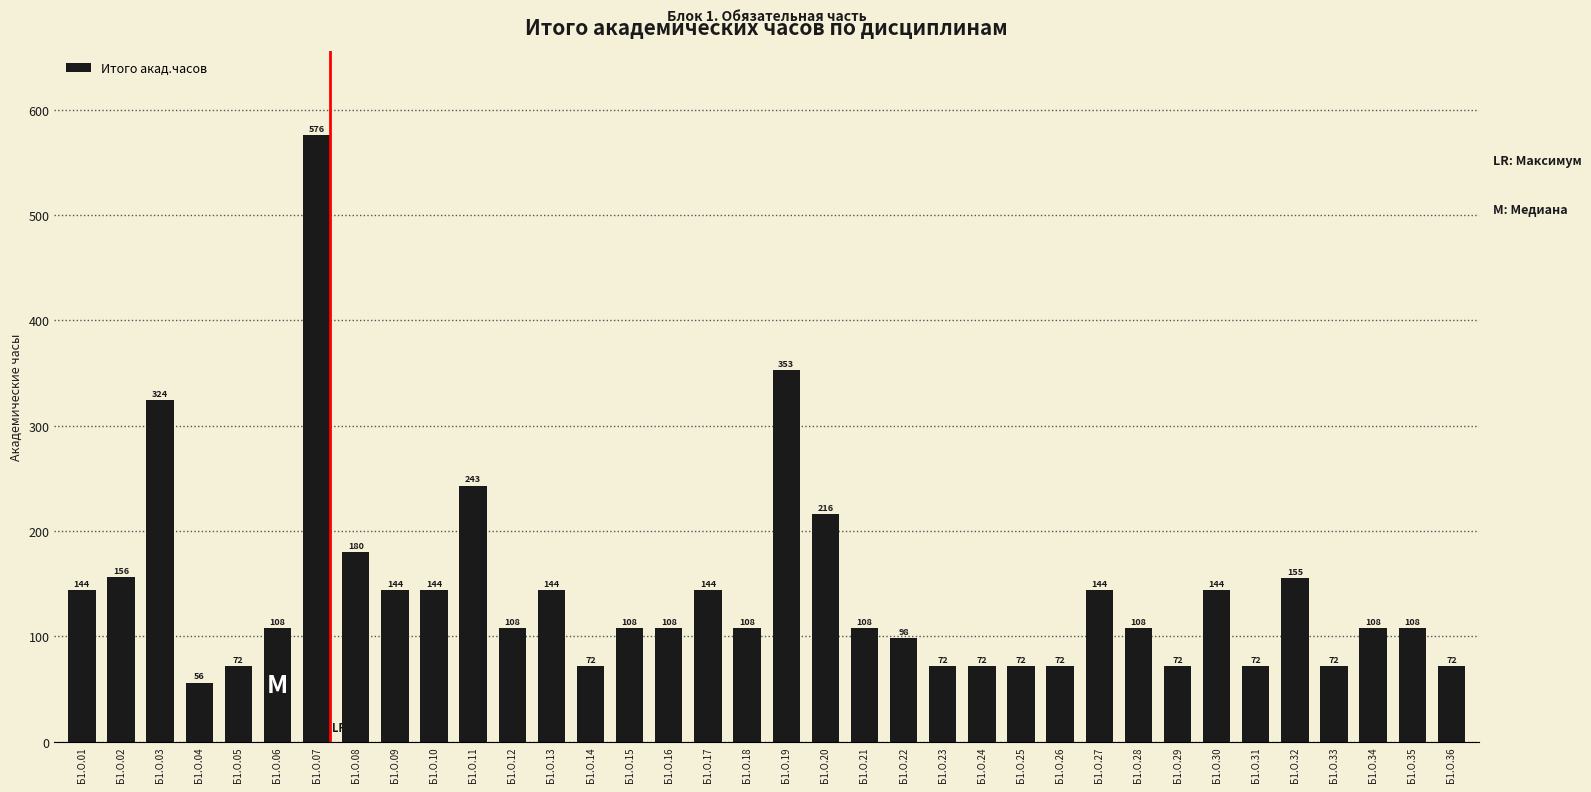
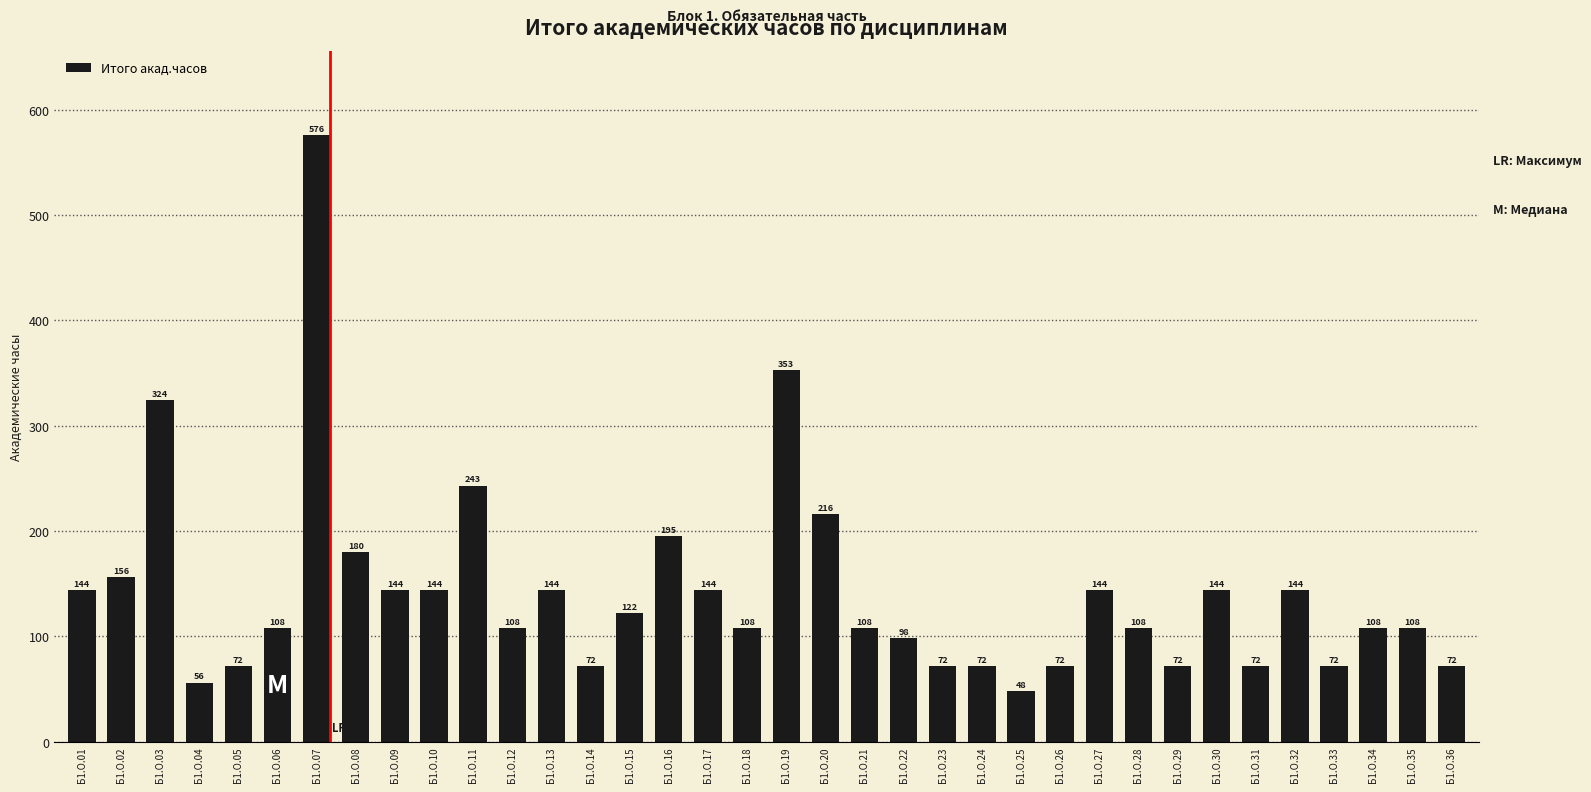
Б1.О.15: 108 -> 122
Б1.О.16: 108 -> 195
Б1.О.25: 72 -> 48
Б1.О.32: 155 -> 144
